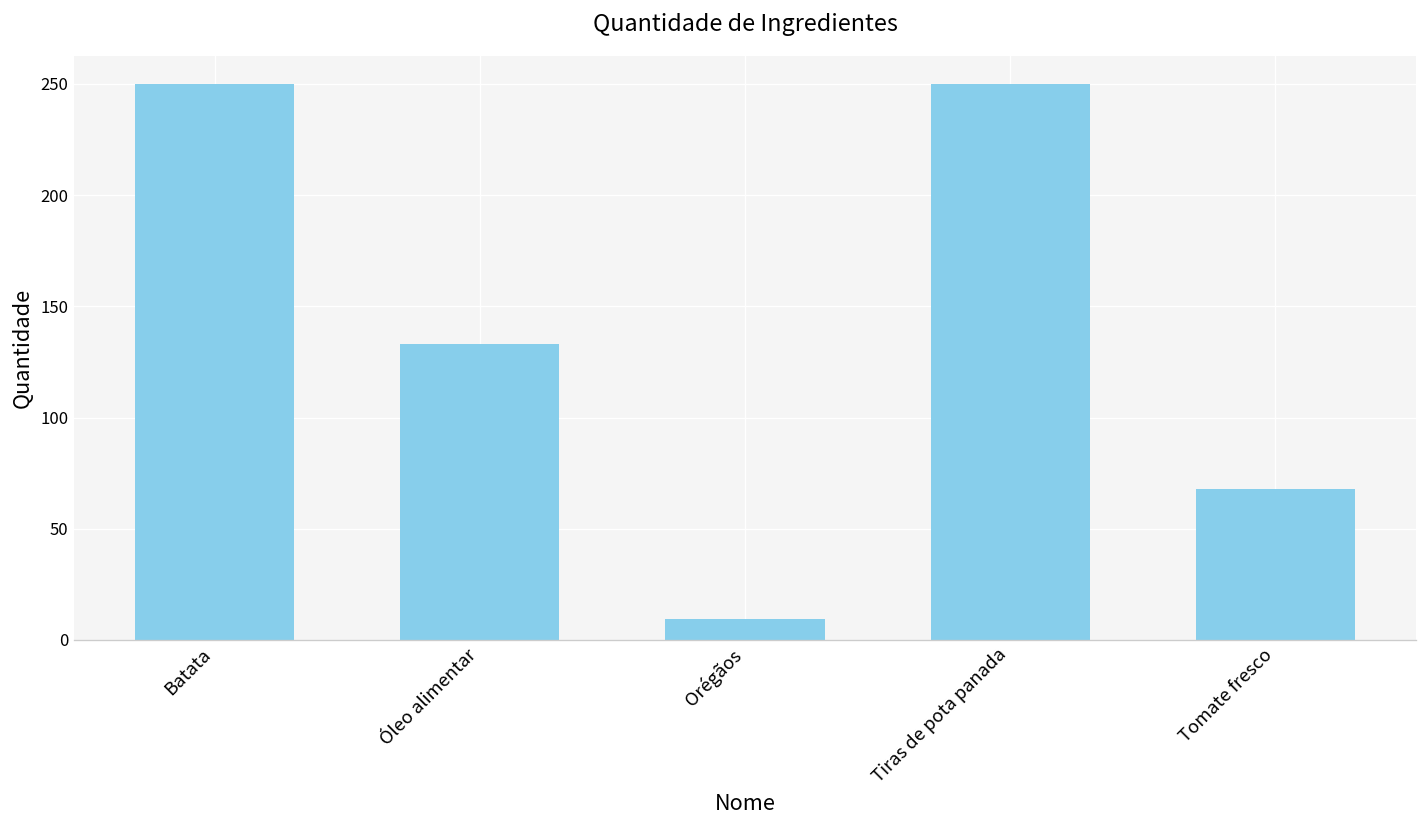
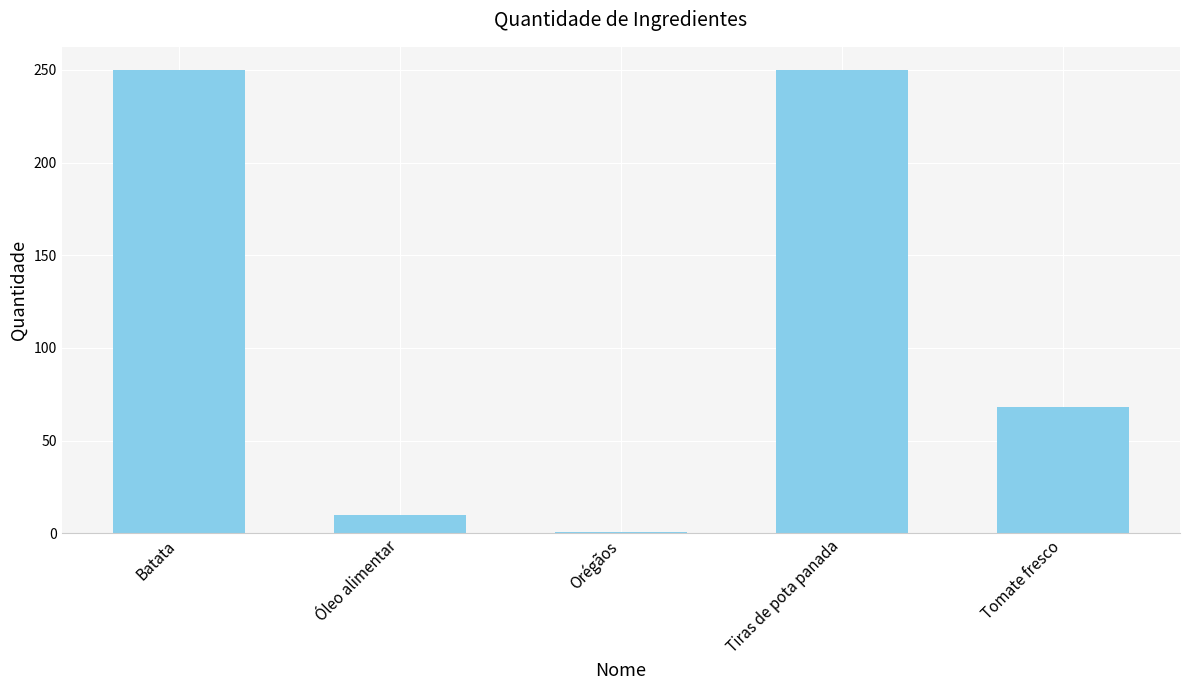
Óleo alimentar: 133 -> 10
Orégãos: 10 -> 1
